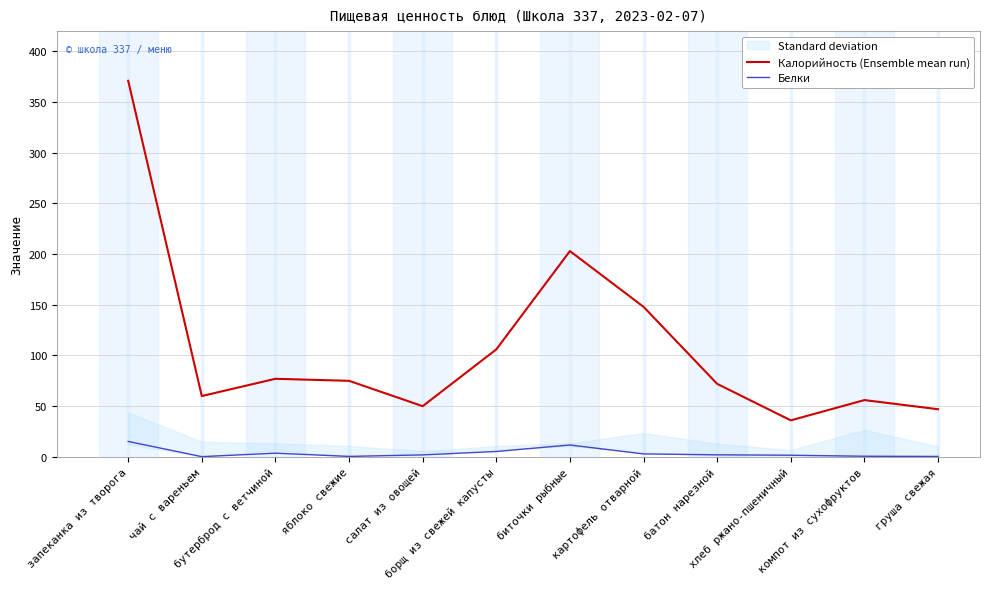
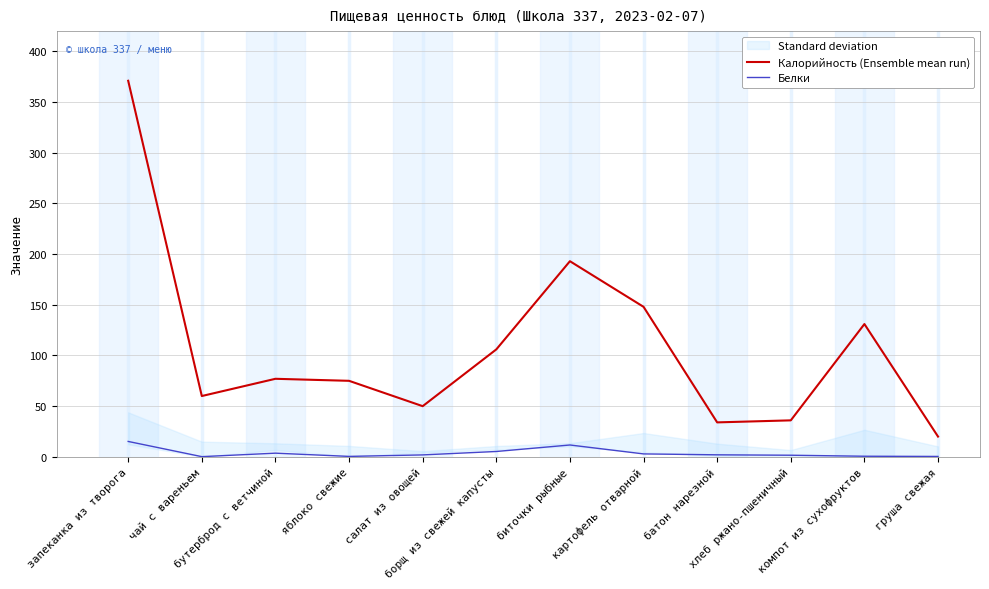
Калорийность (Ensemble mean run), биточки рыбные: 203 -> 193
Калорийность (Ensemble mean run), батон нарезной: 72 -> 34
Калорийность (Ensemble mean run), компот из сухофруктов: 56 -> 131
Калорийность (Ensemble mean run), груша свежая: 47 -> 20
